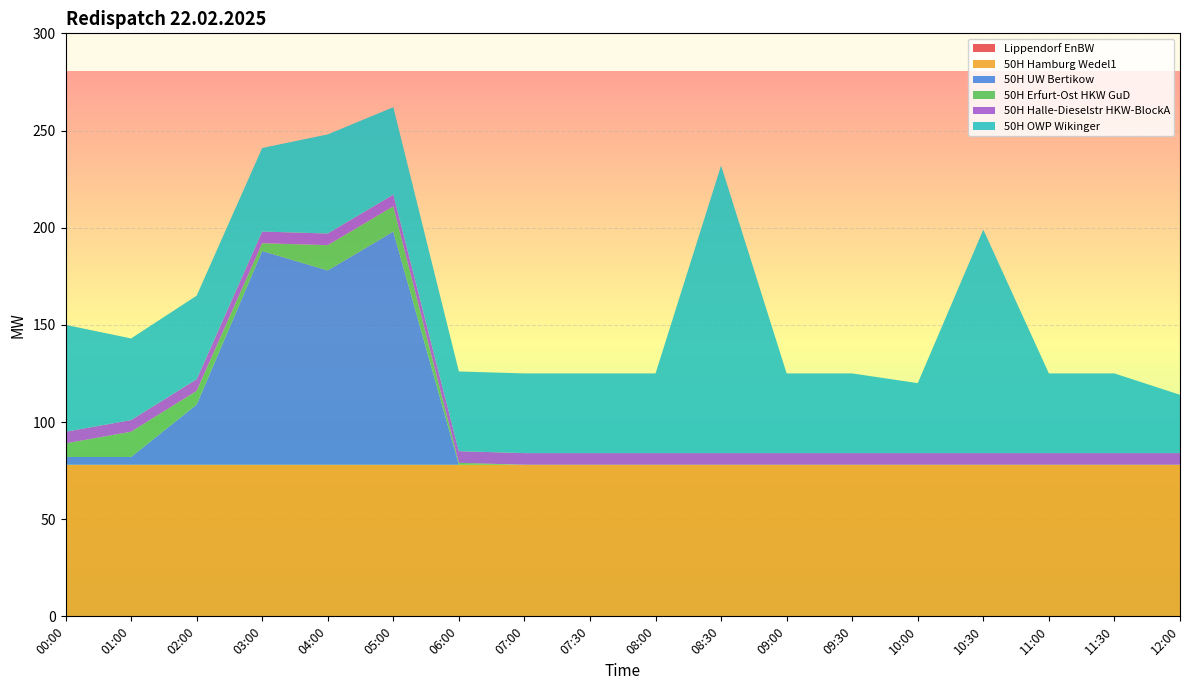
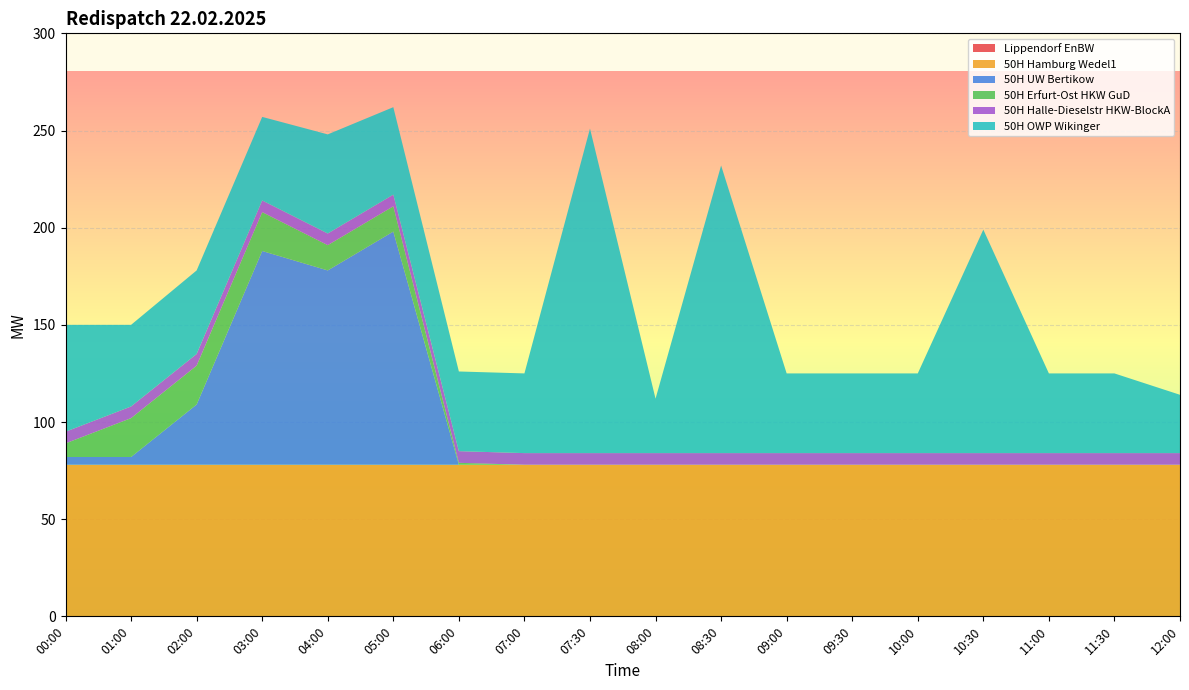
50H Erfurt-Ost HKW GuD, 01:00: 13 -> 20
50H Erfurt-Ost HKW GuD, 02:00: 7 -> 20
50H Erfurt-Ost HKW GuD, 03:00: 4 -> 20
50H OWP Wikinger, 07:30: 41 -> 167
50H OWP Wikinger, 08:00: 41 -> 28
50H OWP Wikinger, 10:00: 36 -> 41
